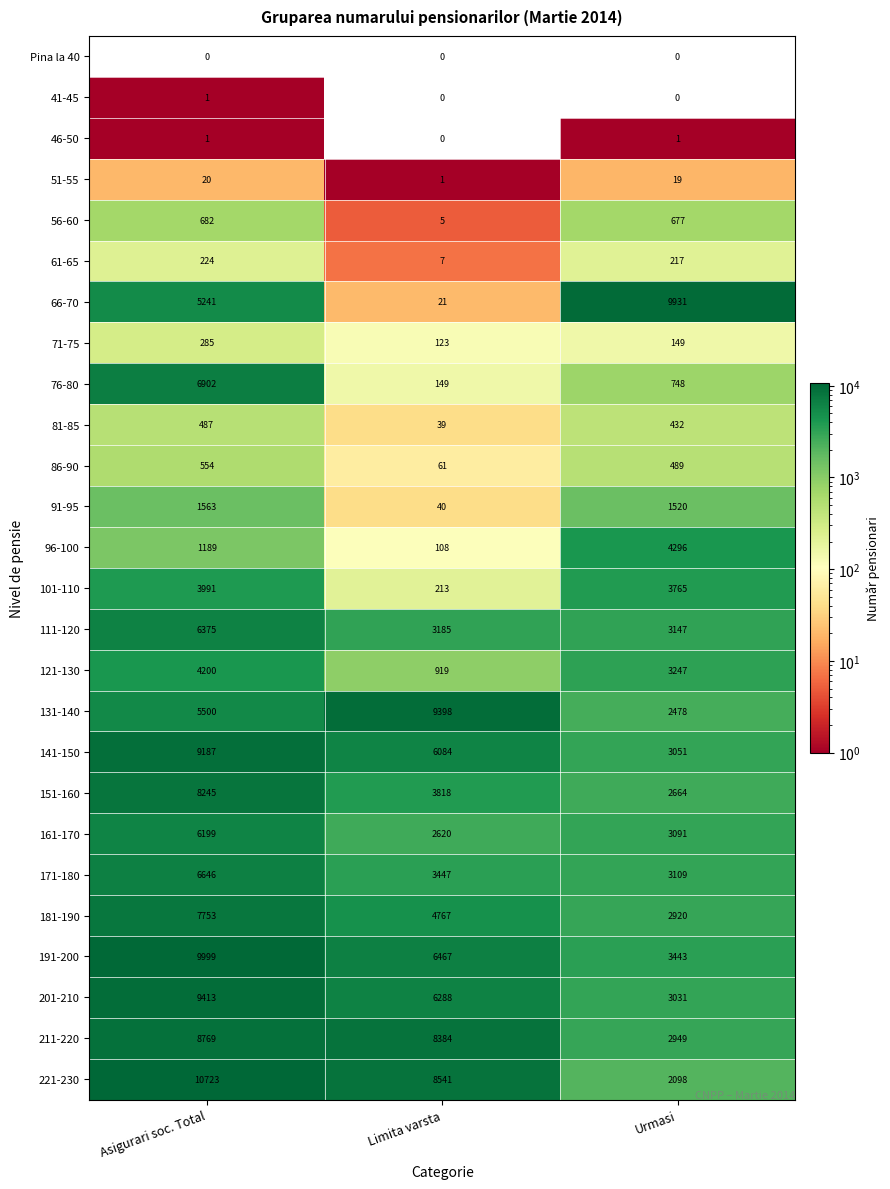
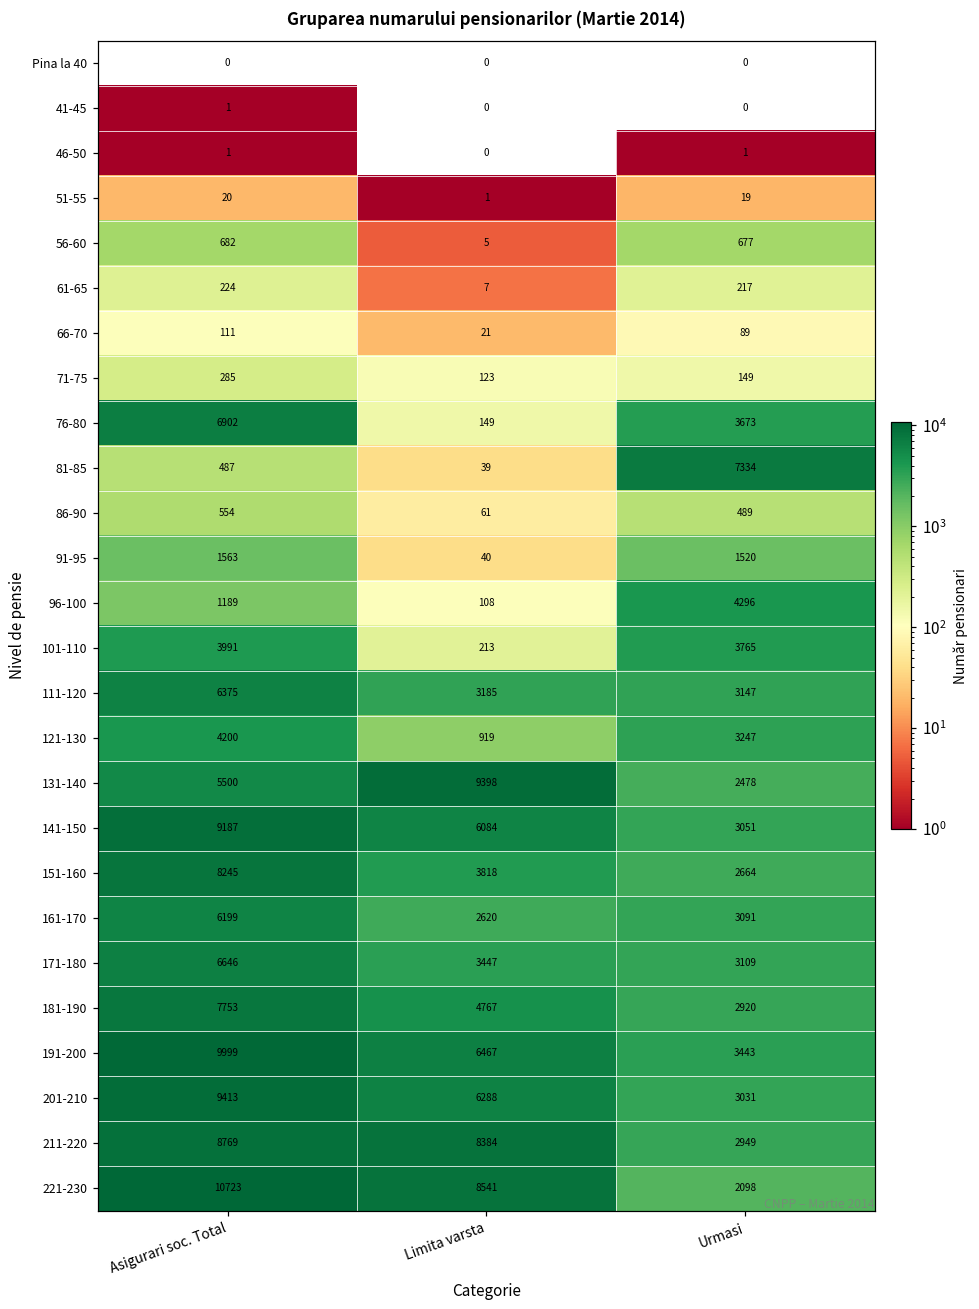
66-70, Asigurari soc. Total: 5241 -> 111
66-70, Urmasi: 9931 -> 89
76-80, Urmasi: 748 -> 3673
81-85, Urmasi: 432 -> 7334
